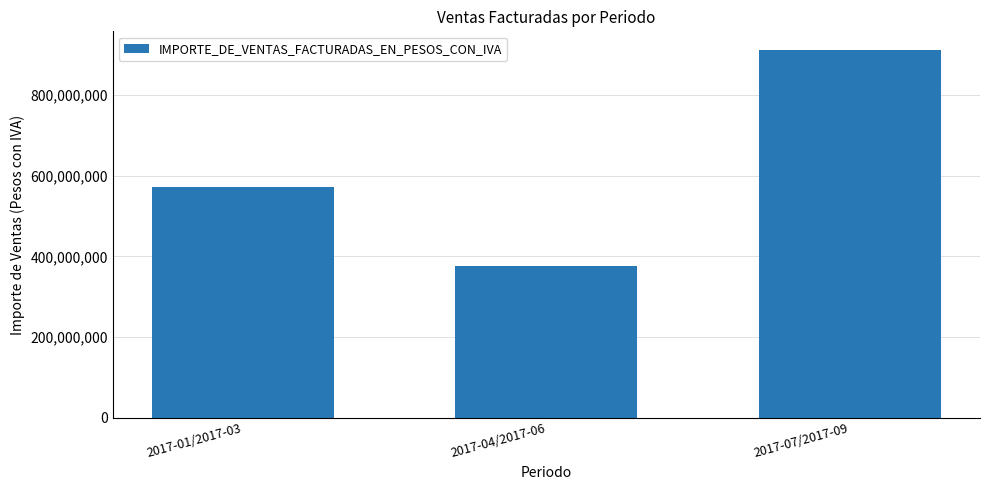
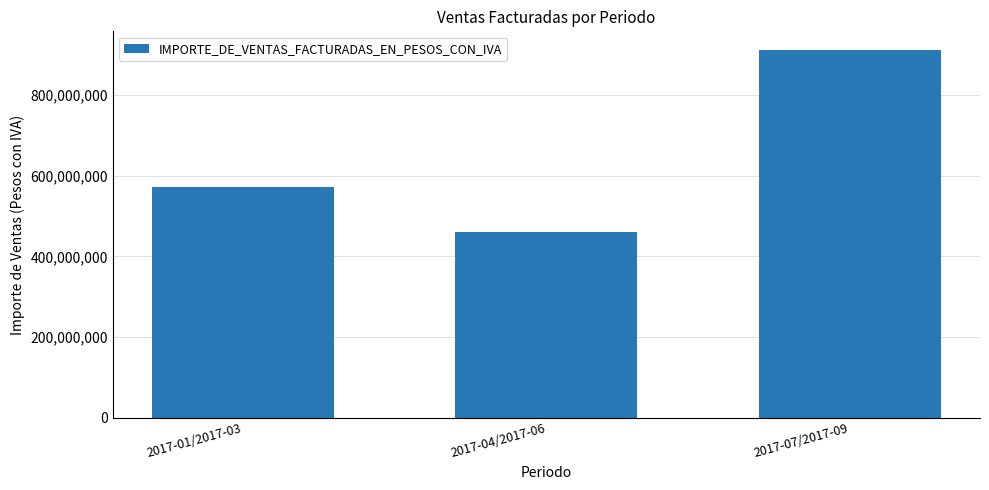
2017-04/2017-06: 380,000,000 -> 460,000,000
